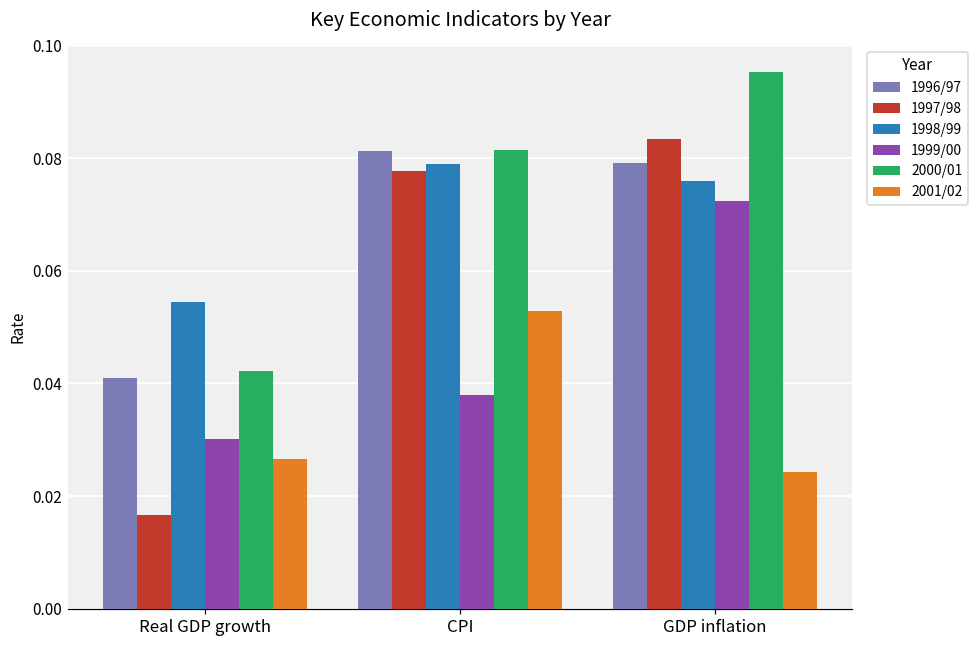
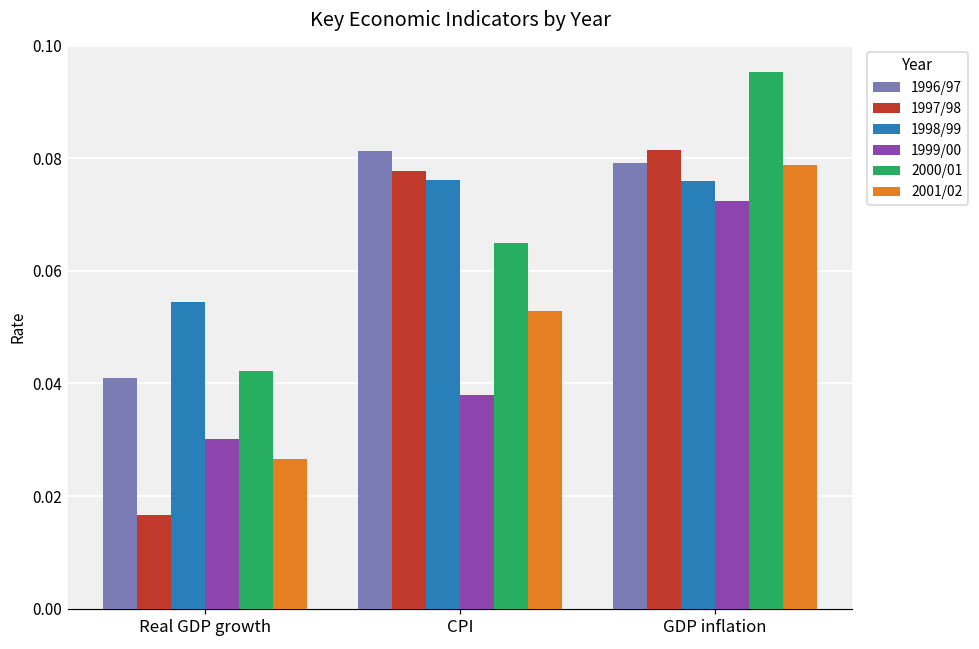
1998/99, CPI: 0.079 -> 0.076
2000/01, CPI: 0.082 -> 0.065
1997/98, GDP inflation: 0.083 -> 0.081
2001/02, GDP inflation: 0.024 -> 0.079
